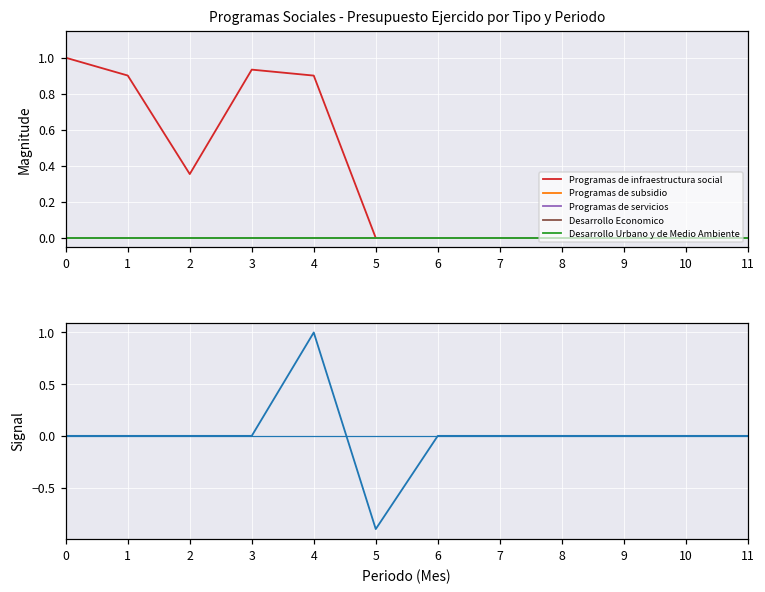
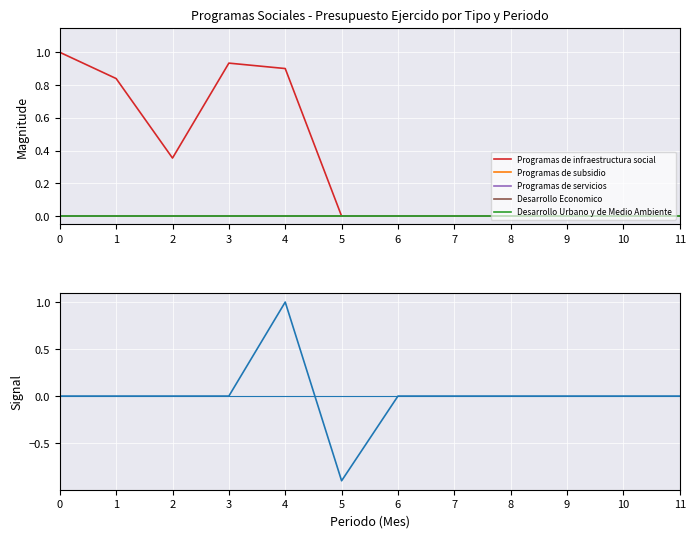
Programas Sociales - Presupuesto Ejercido por Tipo y Periodo, Programas de infraestructura social, 1: 0.90 -> 0.84
